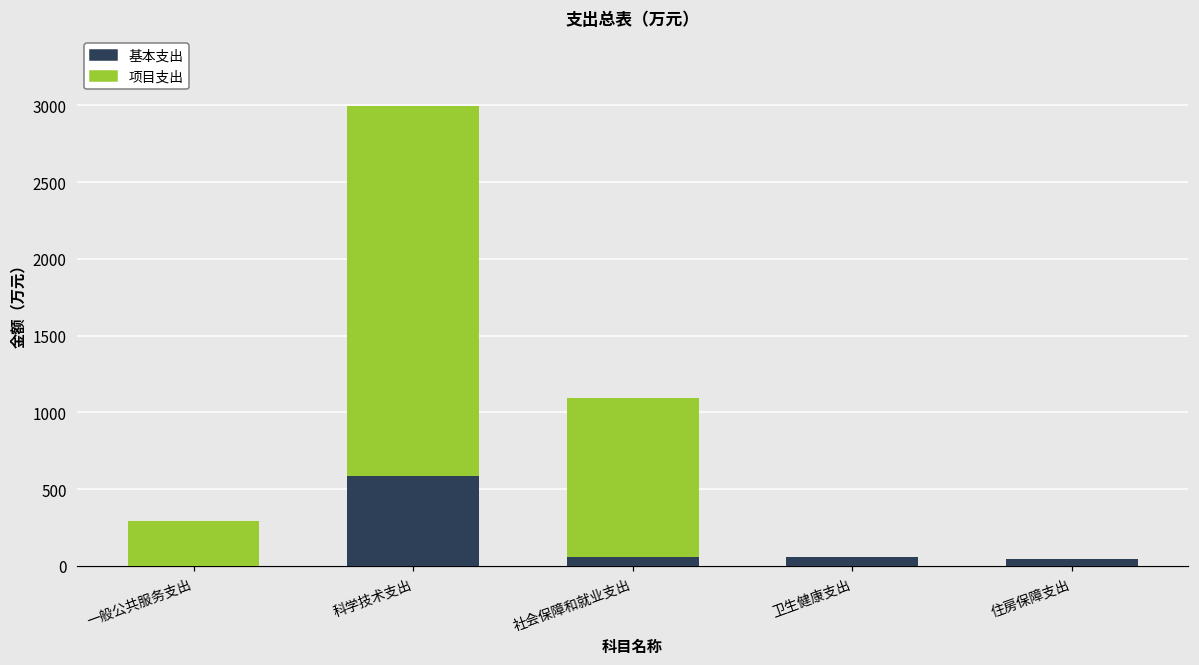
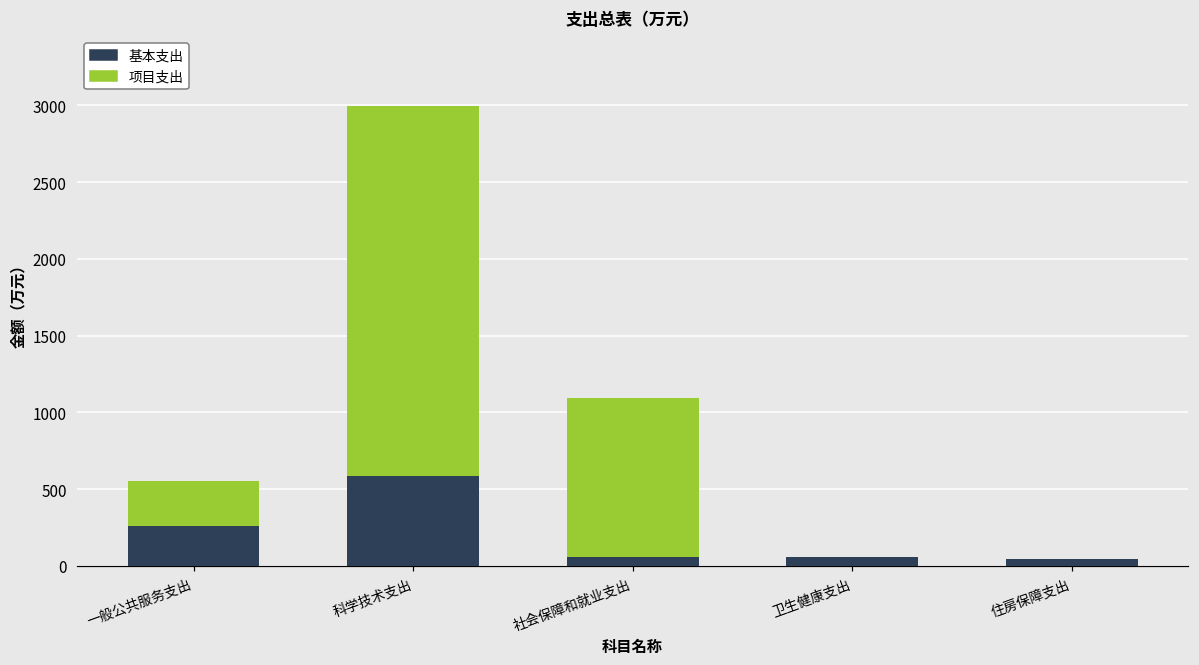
基本支出, 一般公共服务支出: 0 -> 260
